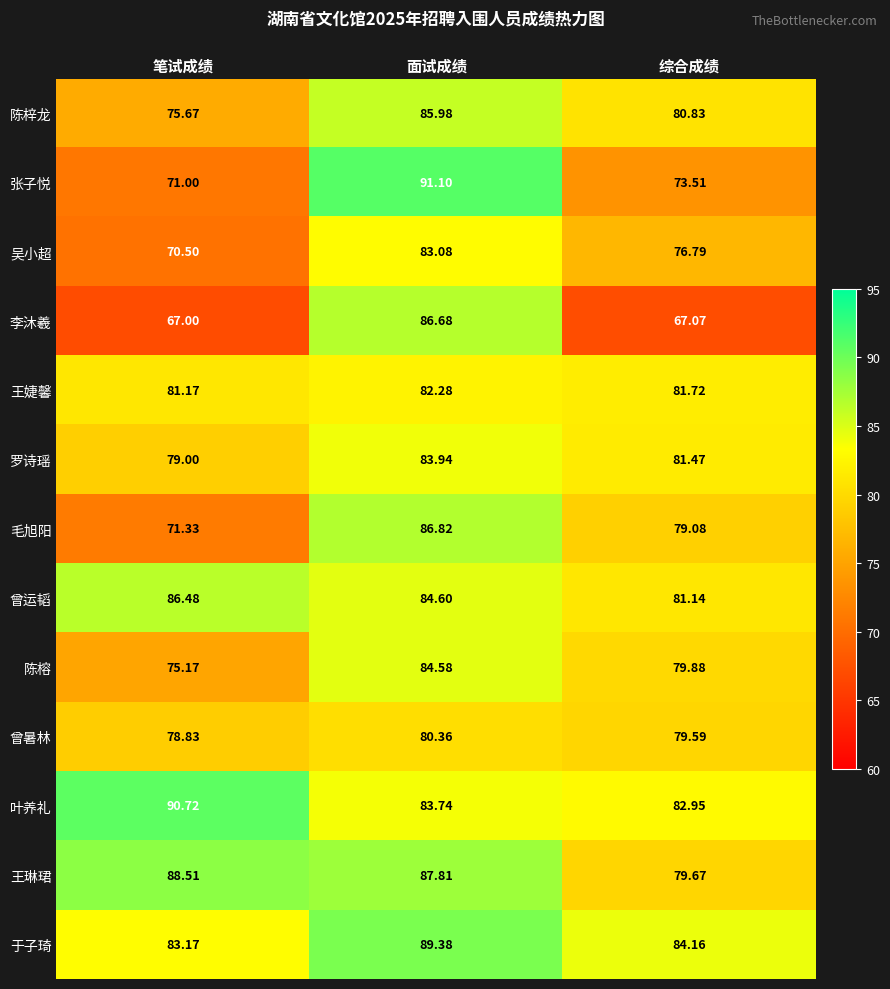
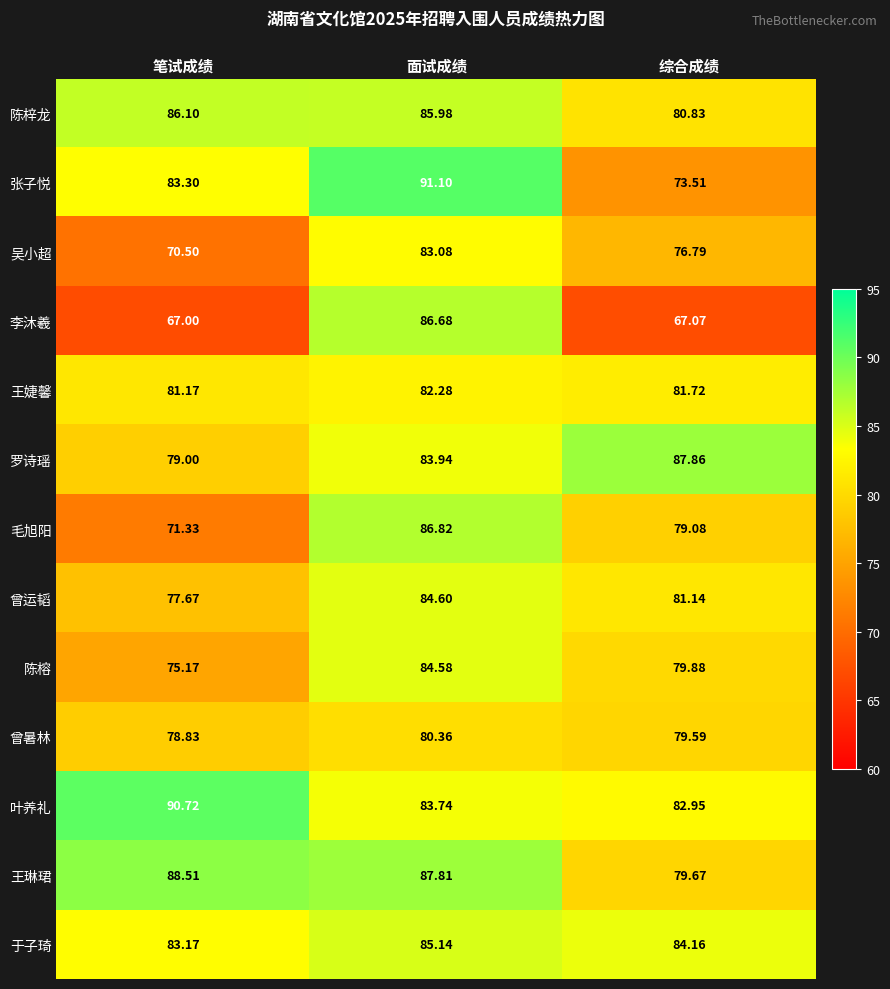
陈梓龙, 笔试成绩: 75.67 -> 86.10
张子悦, 笔试成绩: 71.00 -> 83.30
罗诗瑶, 综合成绩: 81.47 -> 87.86
曾运韬, 笔试成绩: 86.48 -> 77.67
于子琦, 面试成绩: 89.38 -> 85.14
